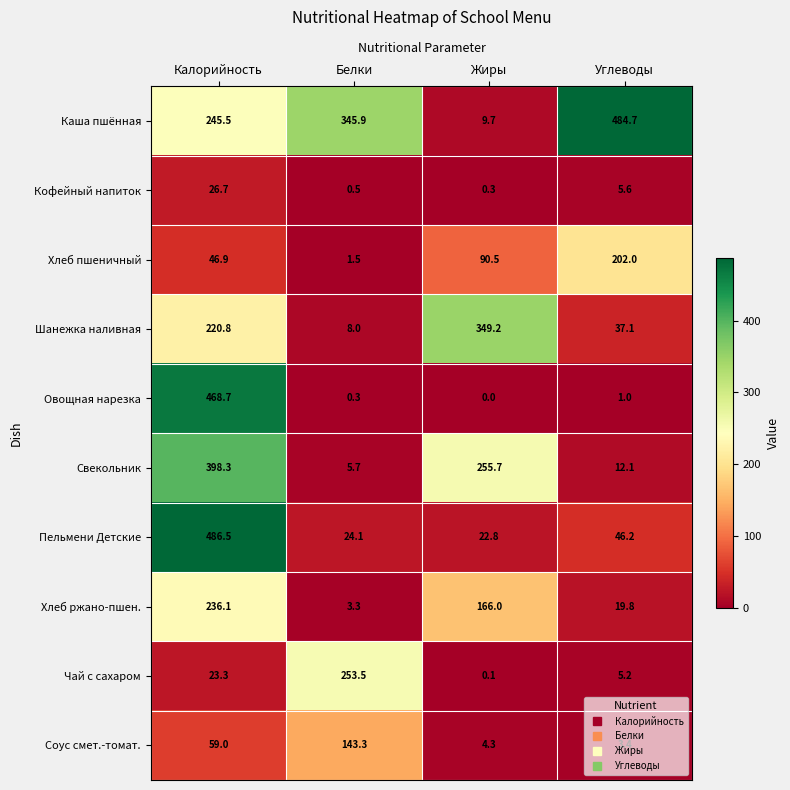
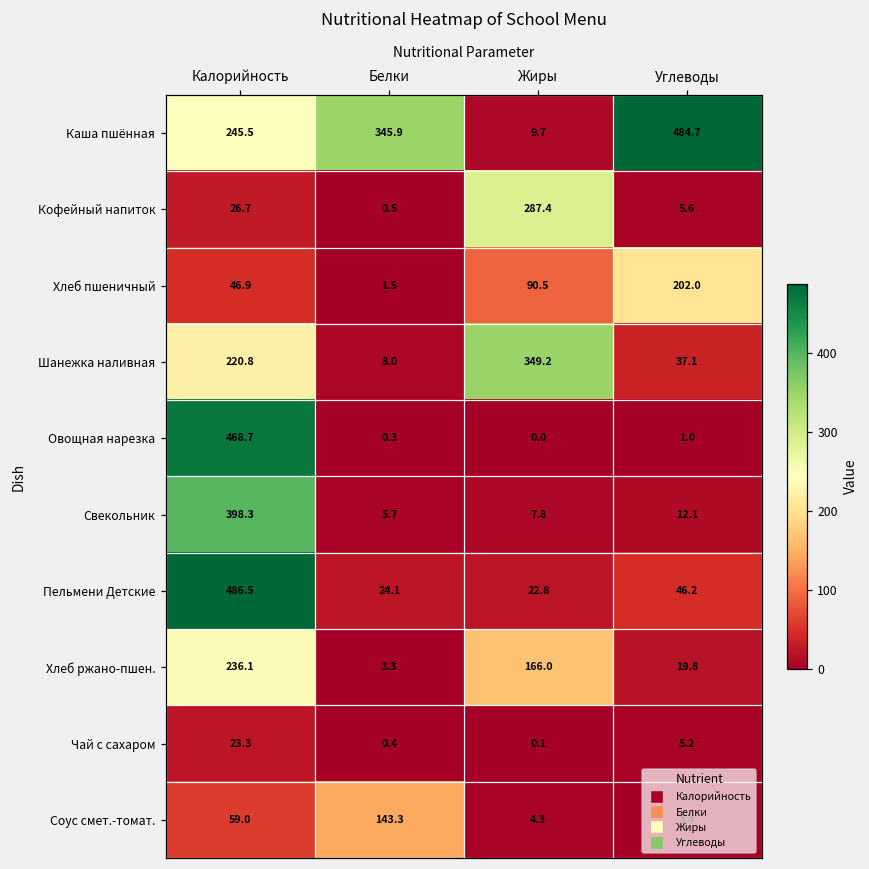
Кофейный напиток, Жиры: 0.3 -> 287.4
Свекольник, Жиры: 255.7 -> 7.8
Чай с сахаром, Белки: 253.5 -> 0.4
